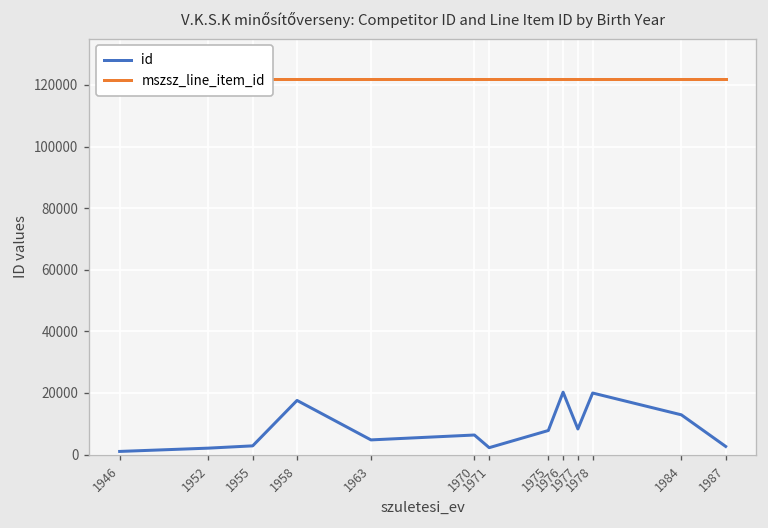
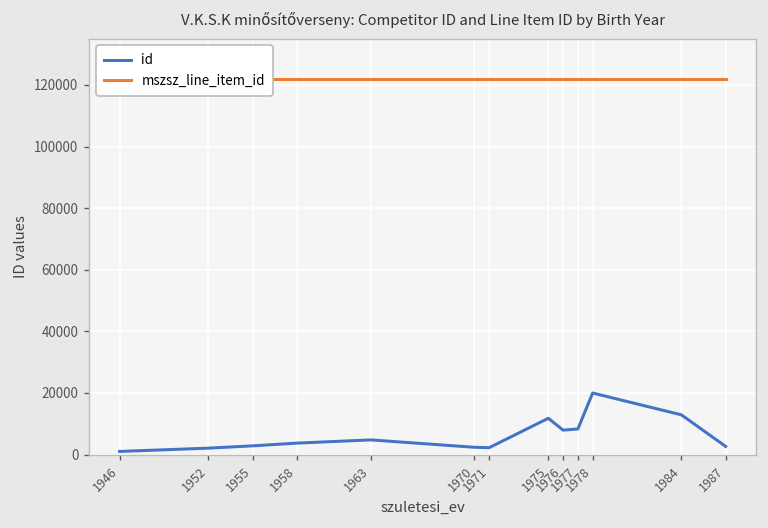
id, 1958: 18000 -> 4000
id, 1970: 6000 -> 2000
id, 1975: 8000 -> 12000
id, 1976: 20000 -> 8000
